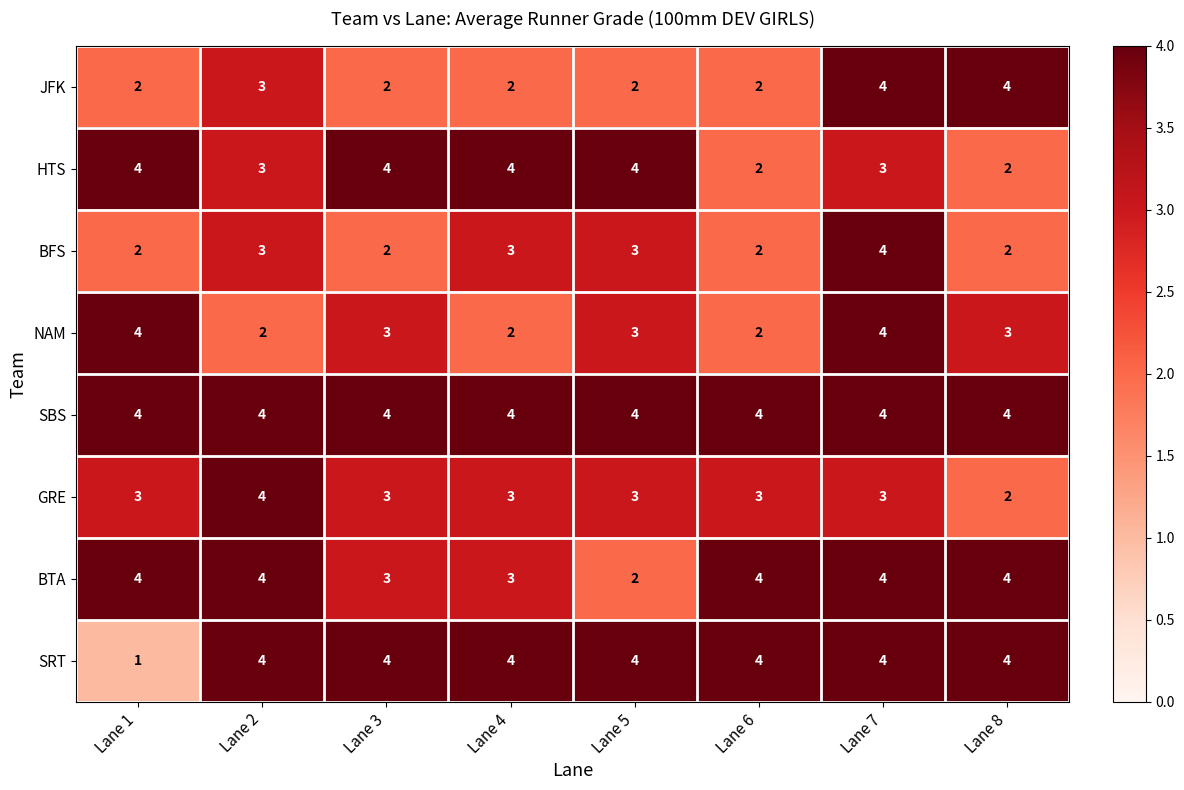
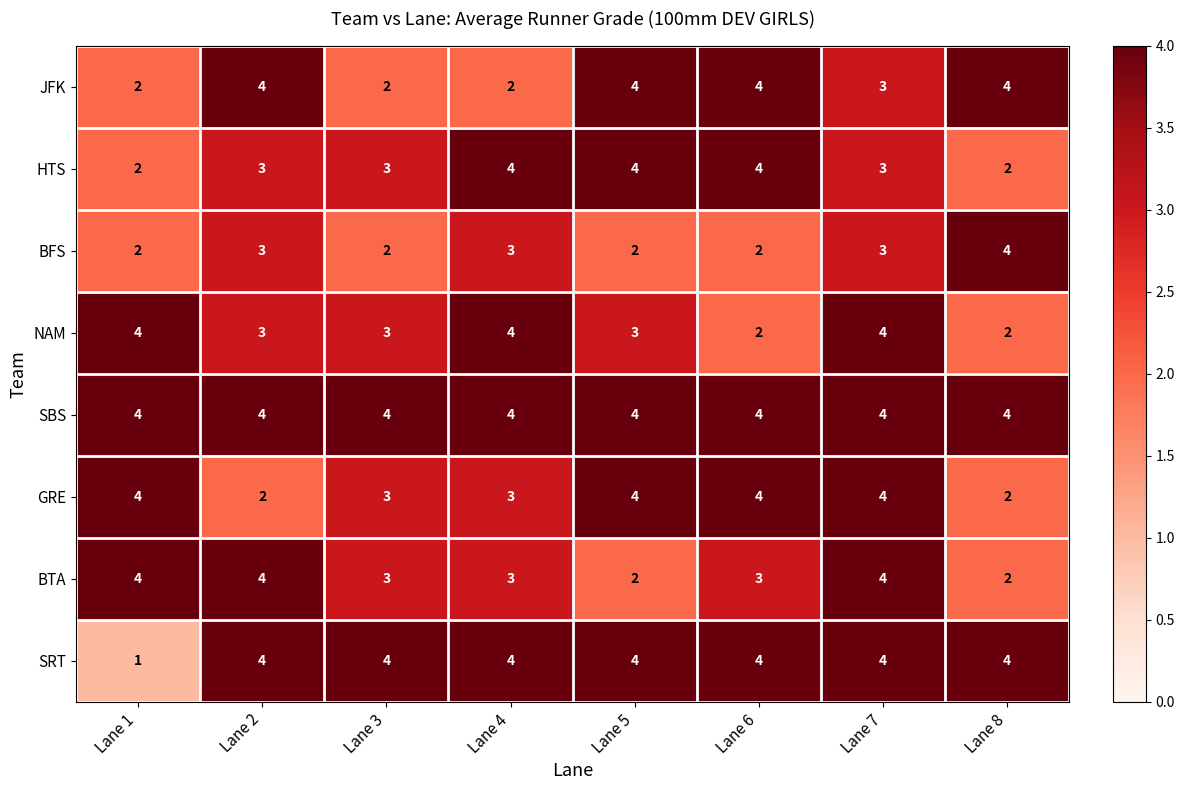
JFK, Lane 2: 3 -> 4
JFK, Lane 5: 2 -> 4
JFK, Lane 6: 2 -> 4
JFK, Lane 7: 4 -> 3
HTS, Lane 1: 4 -> 2
HTS, Lane 3: 4 -> 3
HTS, Lane 6: 2 -> 4
BFS, Lane 5: 3 -> 2
BFS, Lane 7: 4 -> 3
BFS, Lane 8: 2 -> 4
NAM, Lane 2: 2 -> 3
NAM, Lane 4: 2 -> 4
NAM, Lane 8: 3 -> 2
GRE, Lane 1: 3 -> 4
GRE, Lane 2: 4 -> 2
GRE, Lane 5: 3 -> 4
GRE, Lane 6: 3 -> 4
GRE, Lane 7: 3 -> 4
BTA, Lane 6: 4 -> 3
BTA, Lane 8: 4 -> 2
